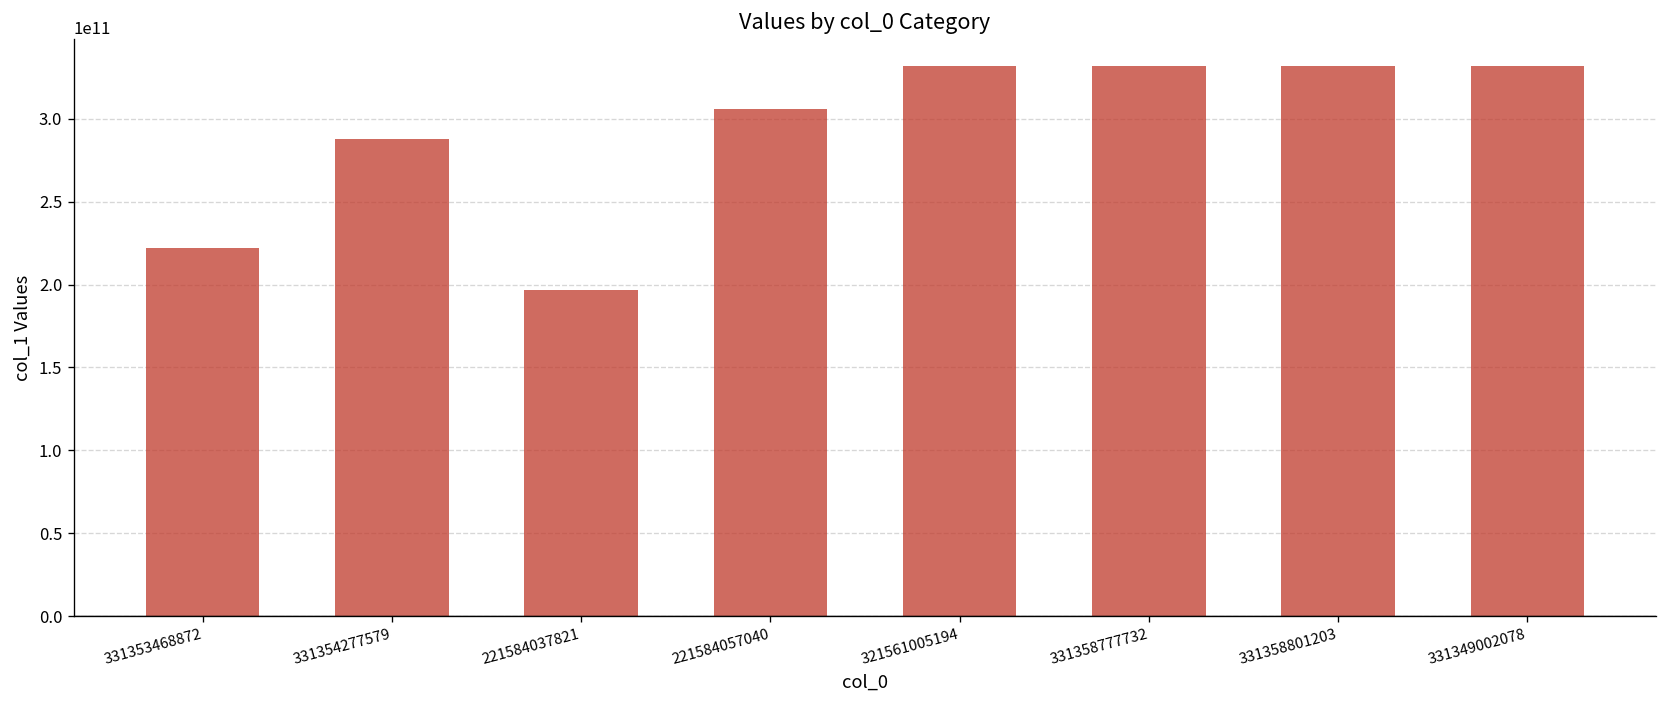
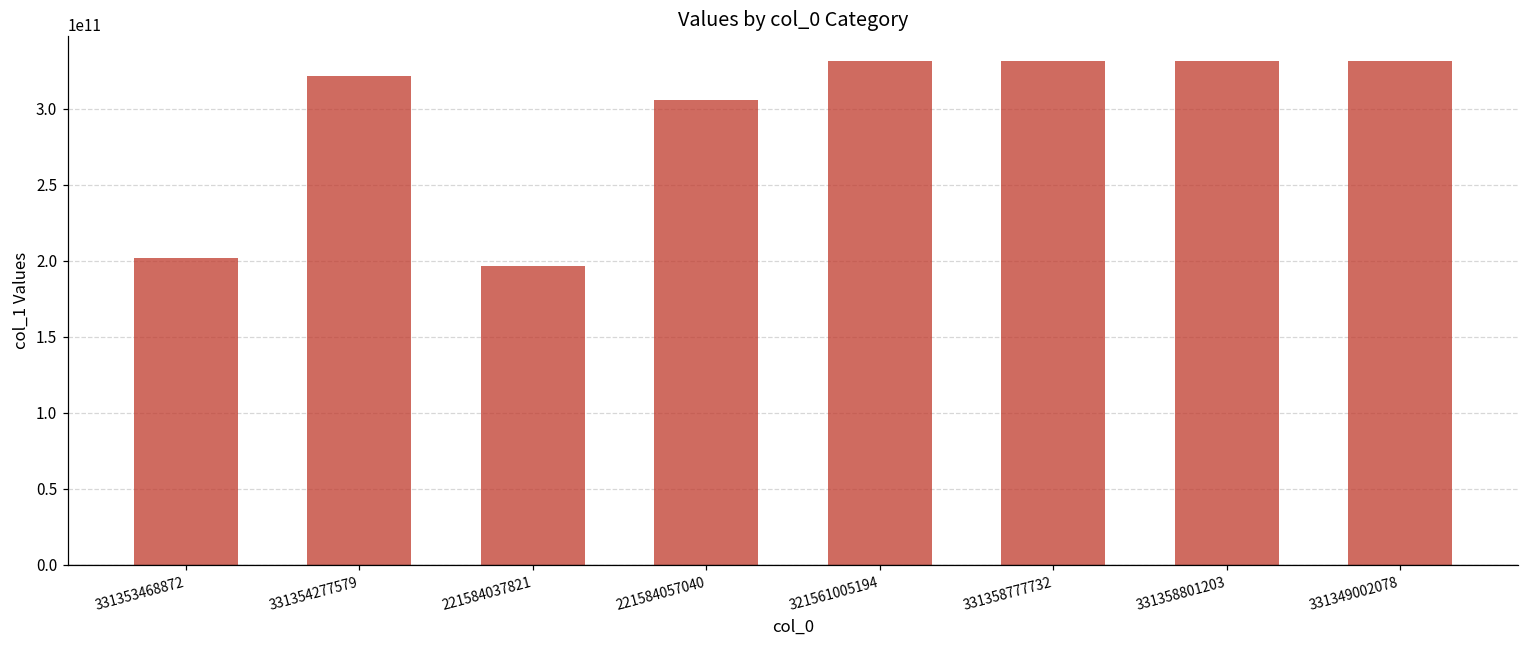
331353468872: 222000000000 -> 202000000000
331354277579: 288000000000 -> 322000000000
